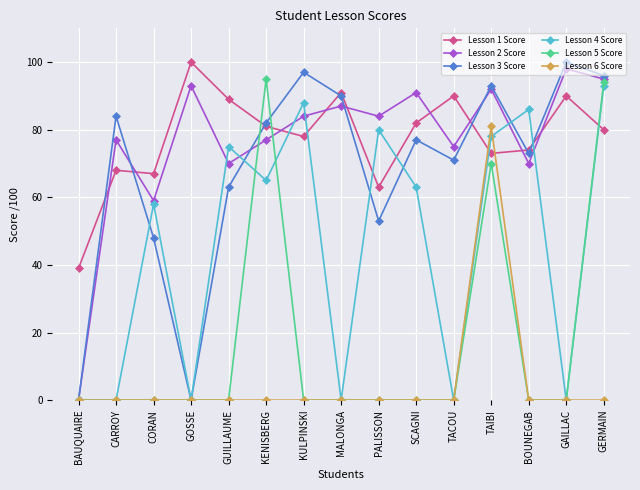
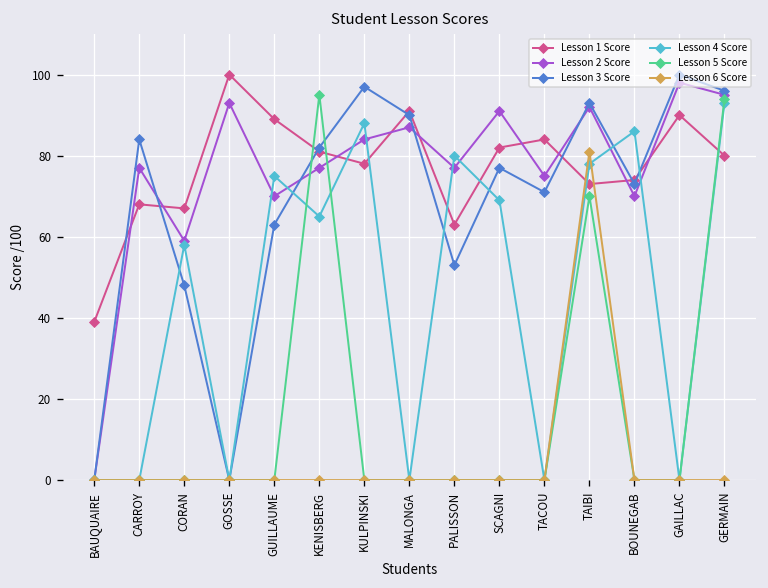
Lesson 2 Score, PALISSON: 84 -> 77
Lesson 4 Score, SCAGNI: 63 -> 69
Lesson 1 Score, TACOU: 90 -> 84
